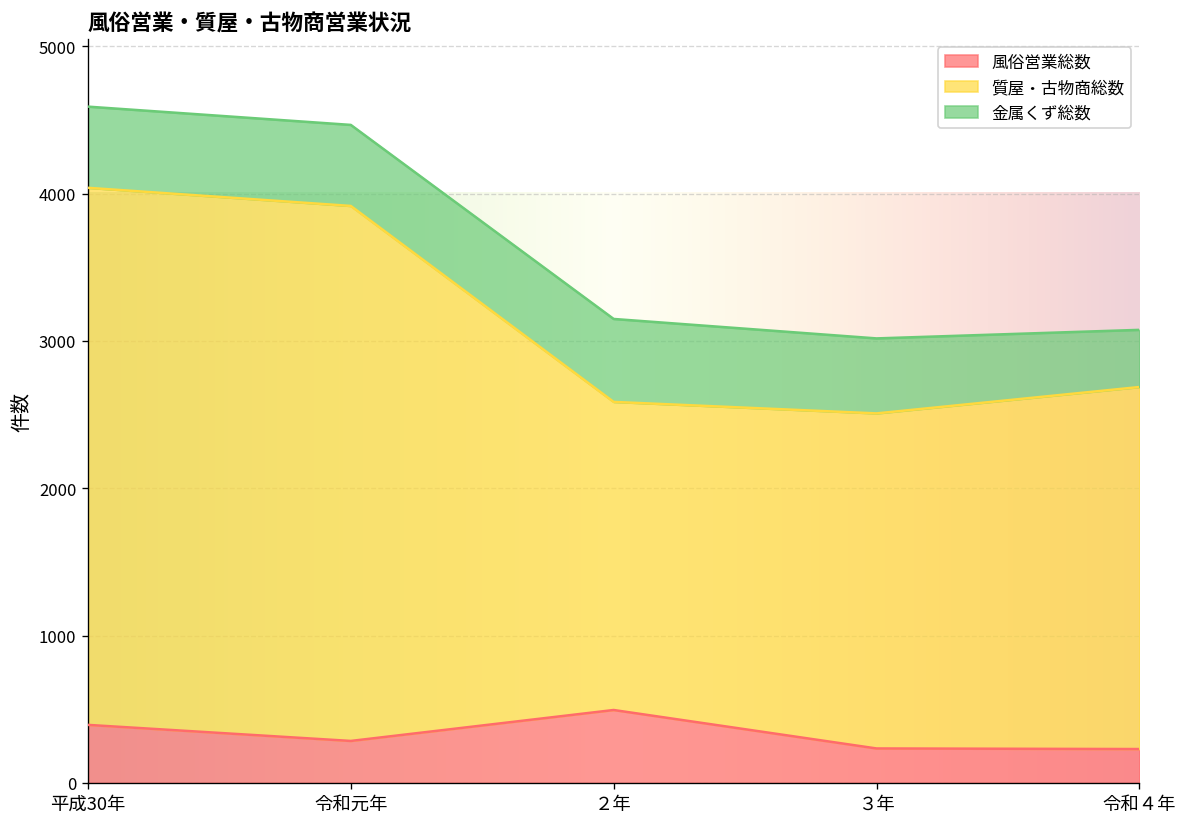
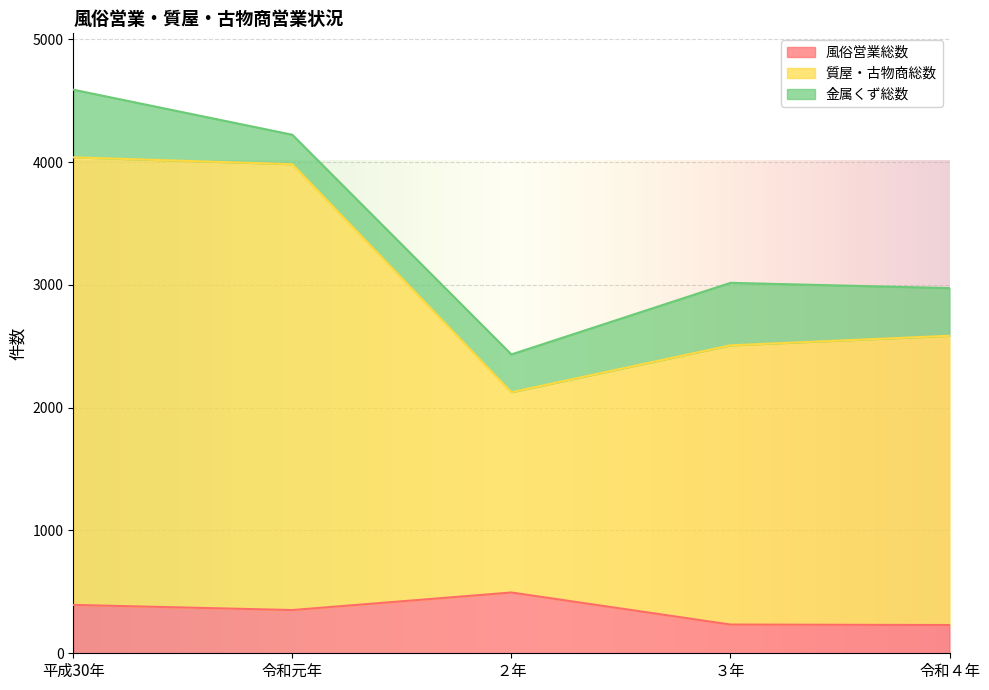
風俗営業総数, 令和元年: 290 -> 350
金属くず総数, 令和元年: 550 -> 240
質屋・古物商総数, ２年: 2090 -> 1630
金属くず総数, ２年: 560 -> 310
質屋・古物商総数, 令和４年: 2460 -> 2360
